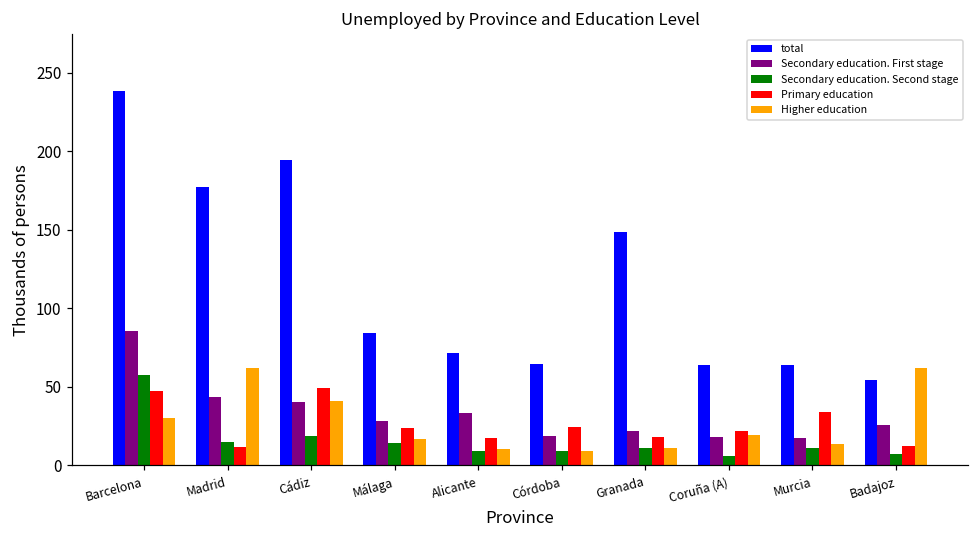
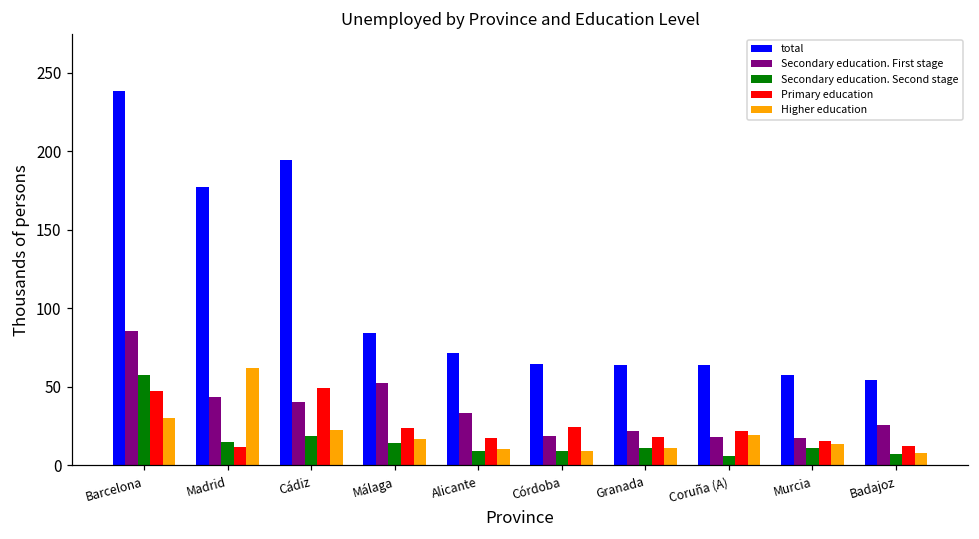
Higher education, Cádiz: 41 -> 23
Secondary education. First stage, Málaga: 29 -> 52
total, Granada: 149 -> 64
total, Murcia: 64 -> 58
Primary education, Murcia: 34 -> 15
Higher education, Badajoz: 62 -> 8
